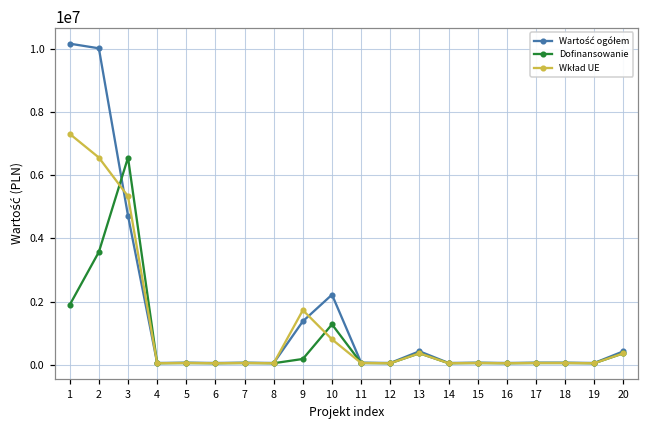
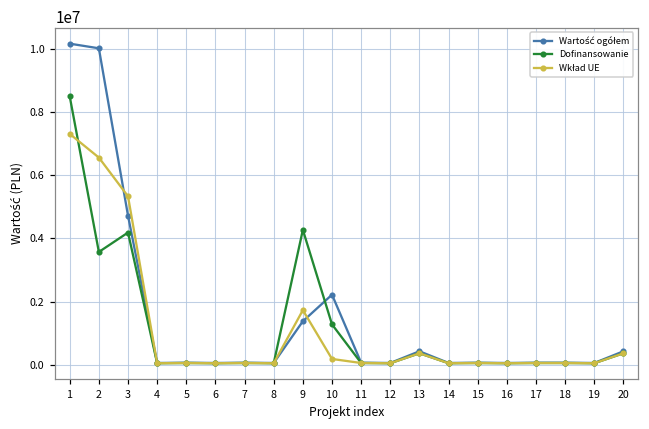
Dofinansowanie, 1: 1900000 -> 8500000
Dofinansowanie, 3: 6600000 -> 4200000
Dofinansowanie, 9: 200000 -> 4300000
Wkład UE, 10: 800000 -> 200000
